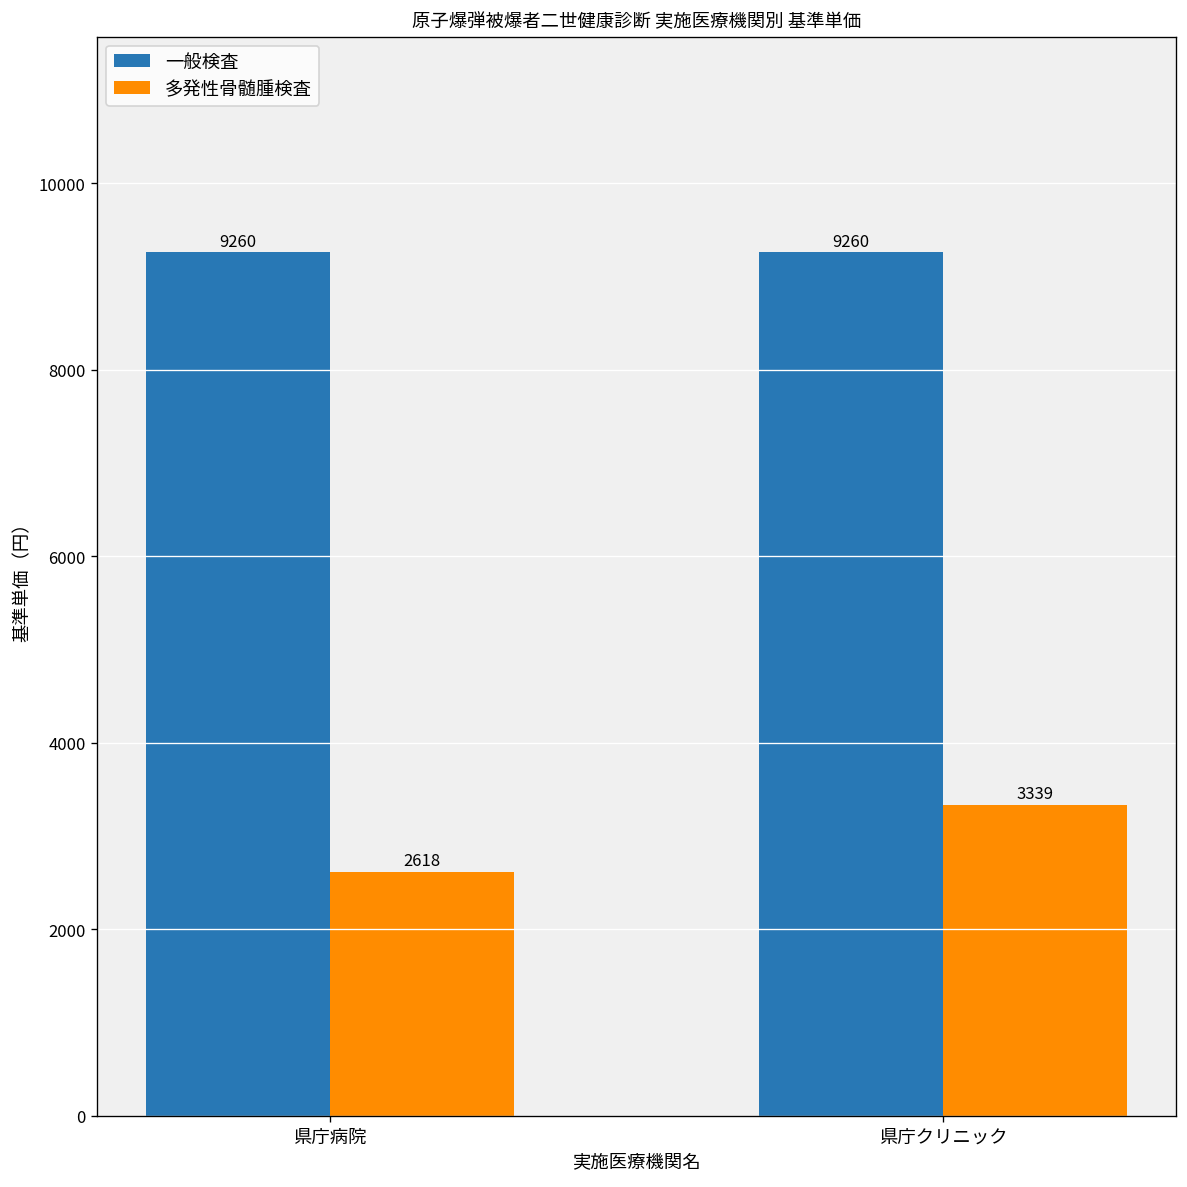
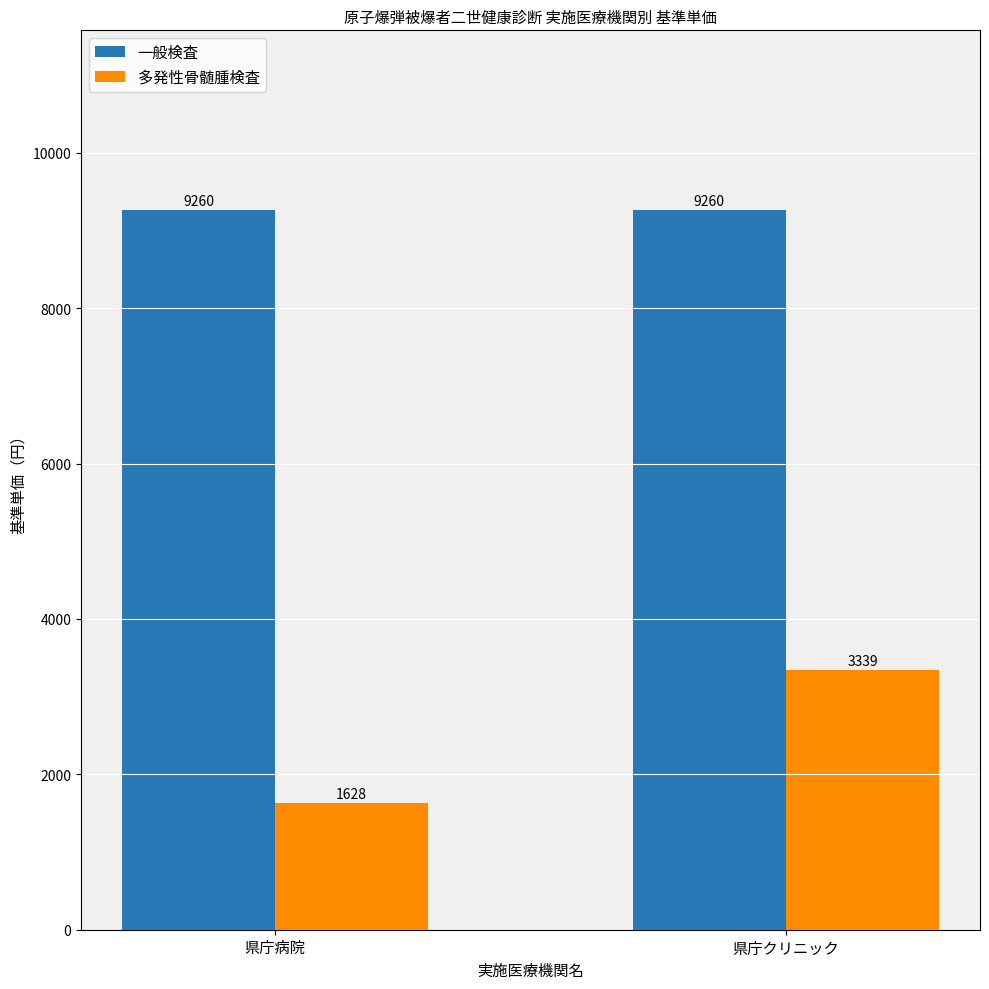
多発性骨髄腫検査, 県庁病院: 2618 -> 1628
